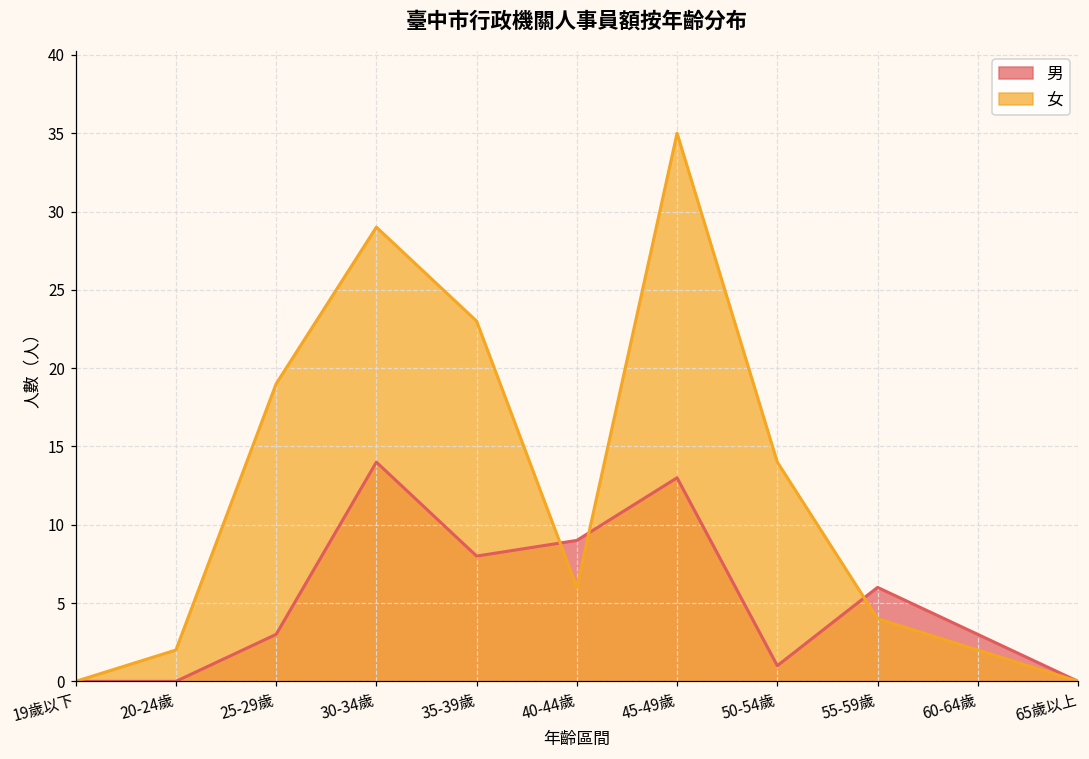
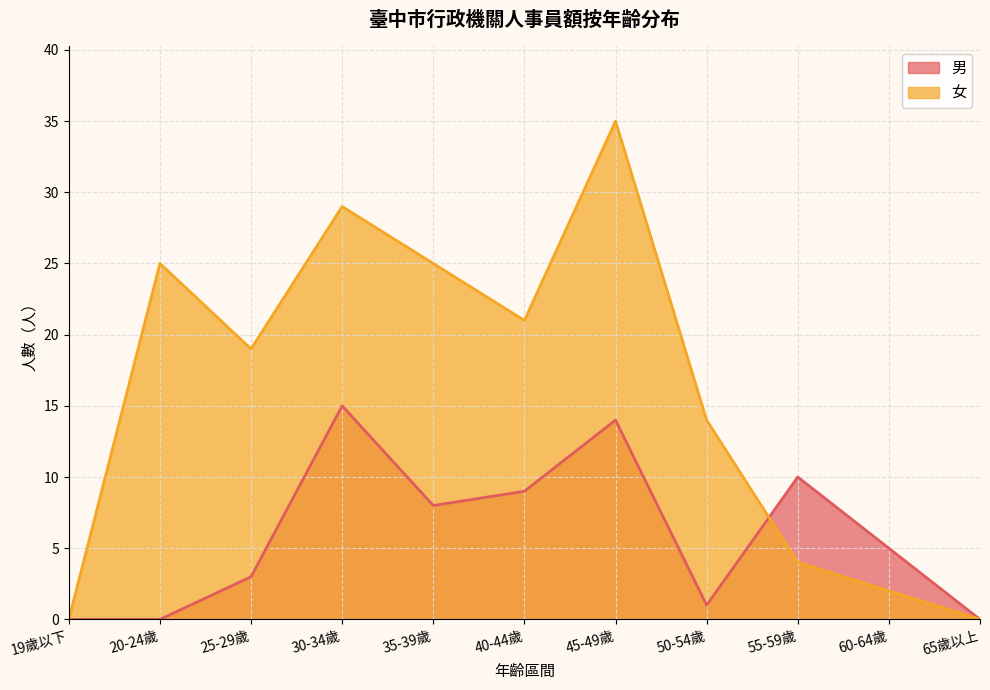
女, 20-24歲: 2 -> 25
男, 30-34歲: 14 -> 15
女, 35-39歲: 23 -> 25
女, 40-44歲: 6 -> 21
男, 45-49歲: 13 -> 14
男, 55-59歲: 6 -> 10
男, 60-64歲: 3 -> 5
